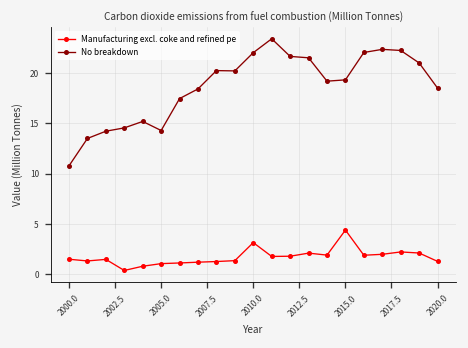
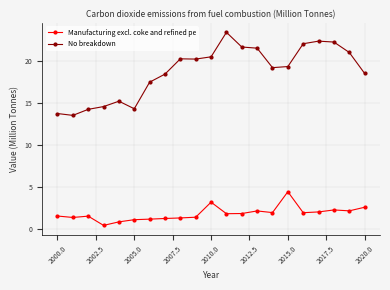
No breakdown, 2000.0: 11 -> 14
No breakdown, 2010.0: 22 -> 20
Manufacturing excl. coke and refined pe, 2020.0: 1 -> 3
